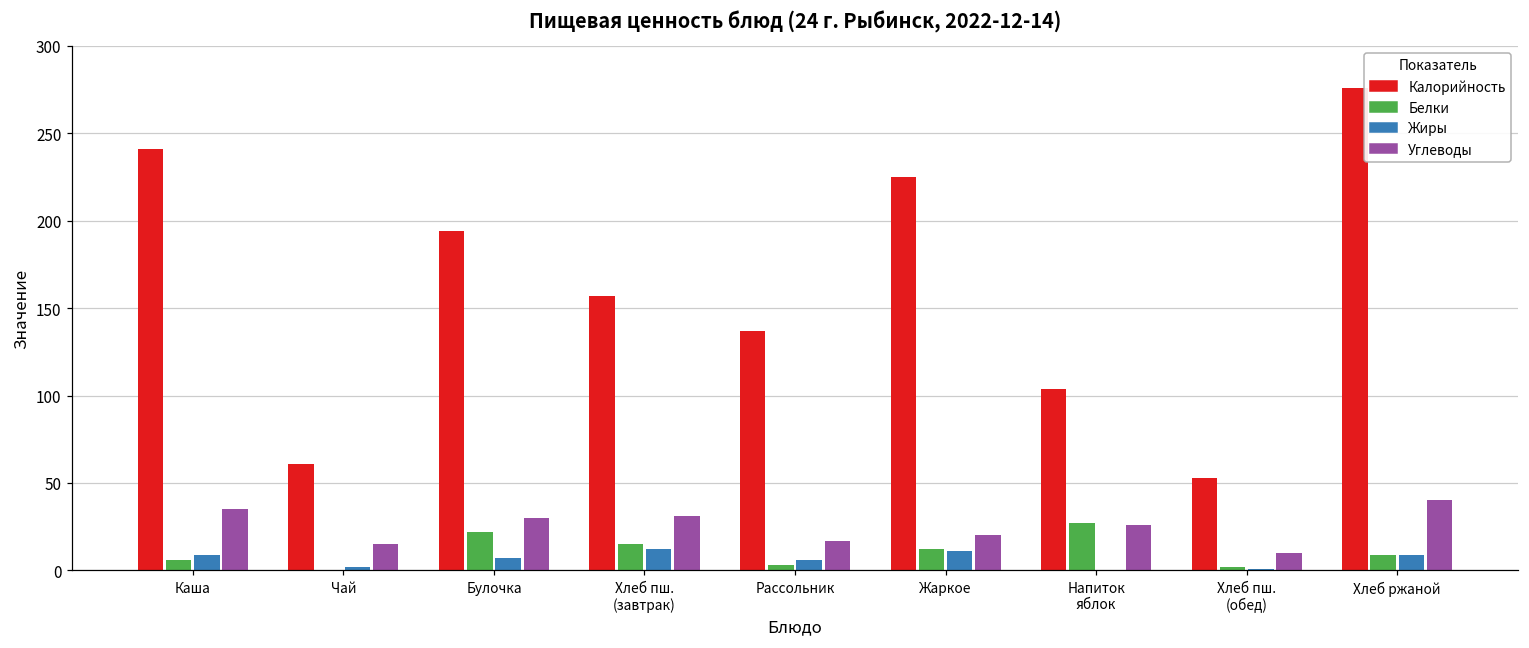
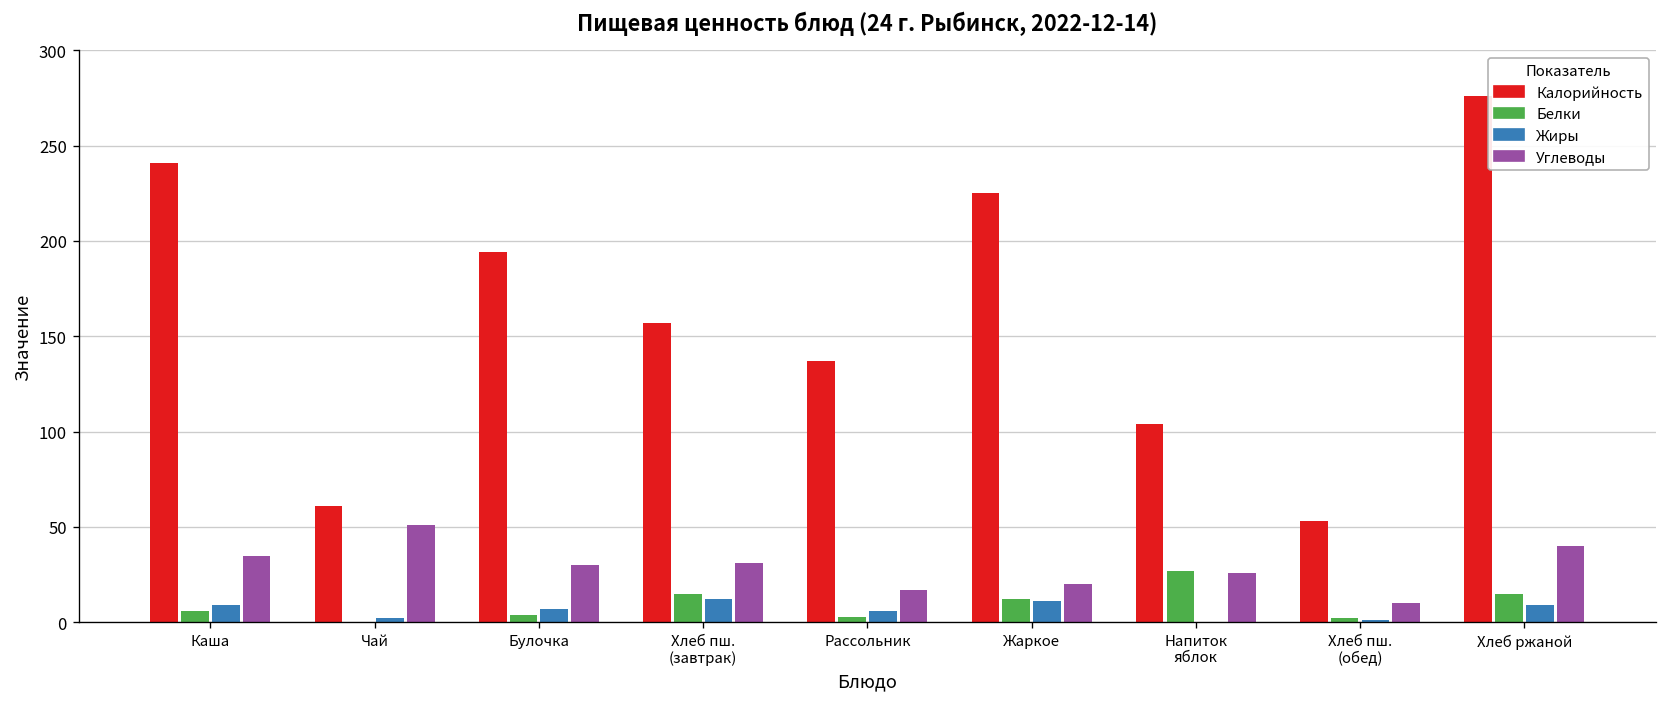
Углеводы, Чай: 15 -> 51
Белки, Булочка: 22 -> 4
Белки, Хлеб ржаной: 9 -> 15
